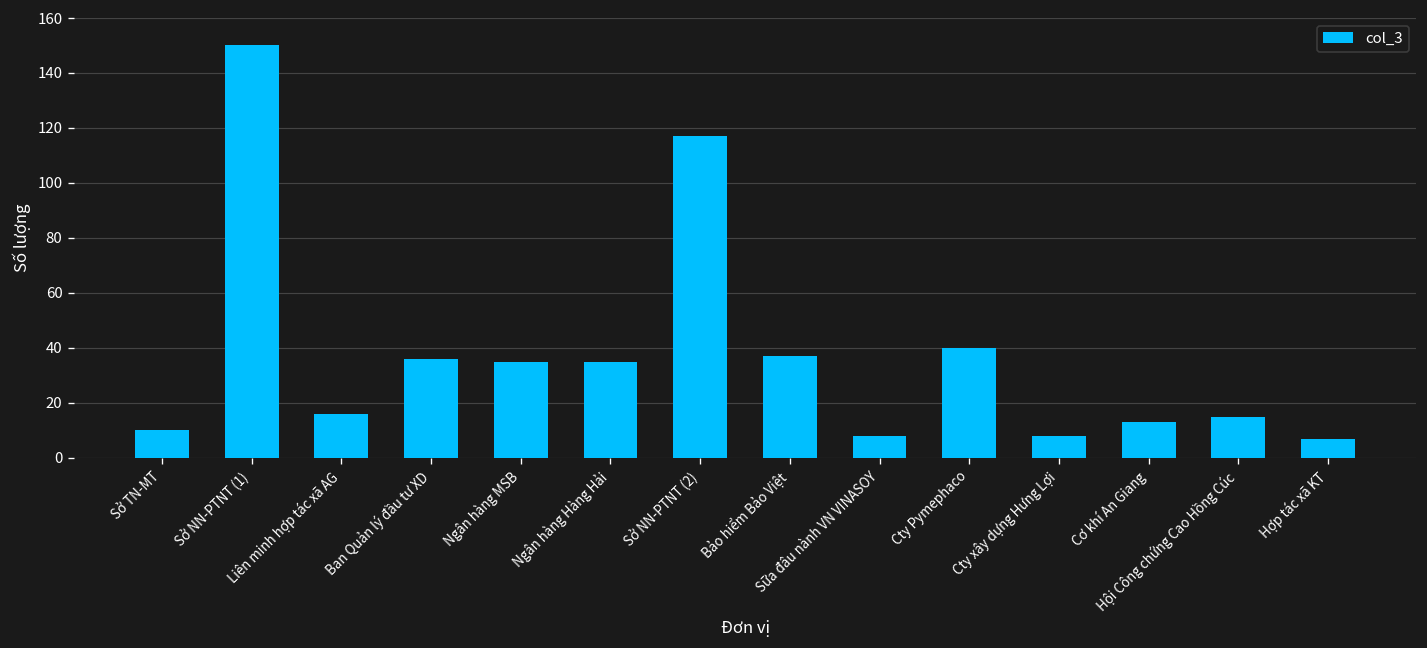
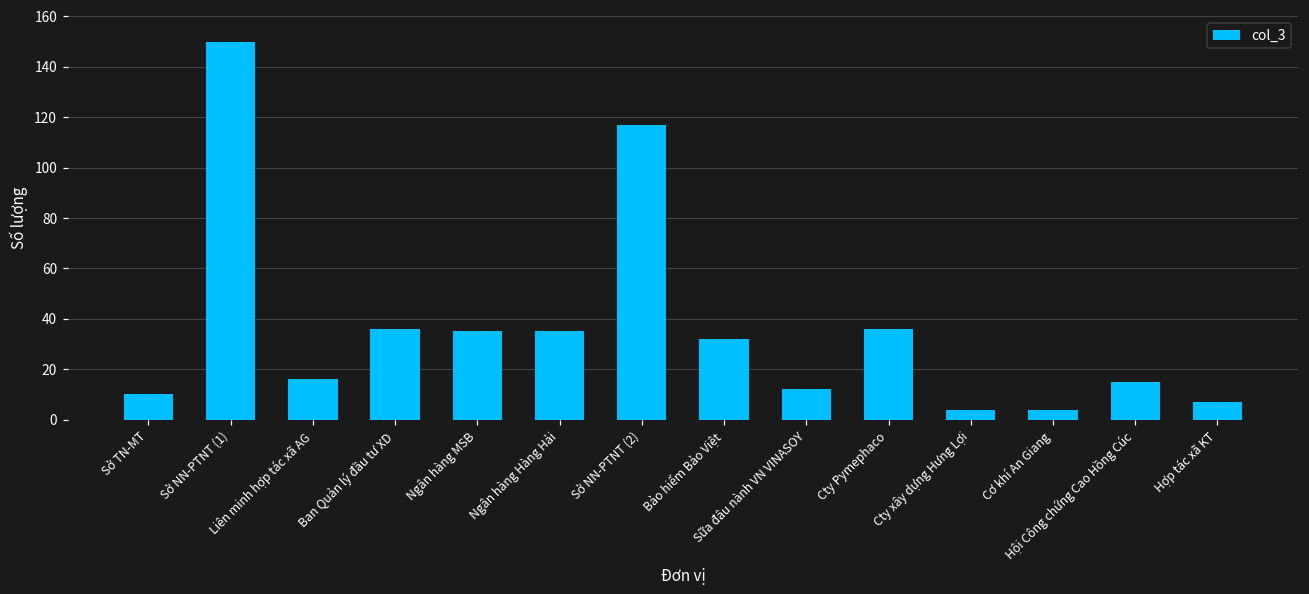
Bảo hiểm Bảo Việt: 37 -> 32
Sữa đâu nành VN VINASOY: 8 -> 12
Cty Pymephaco: 40 -> 36
Cty xây dựng Hưng Lợi: 8 -> 4
Cơ khí An Giang: 13 -> 4
